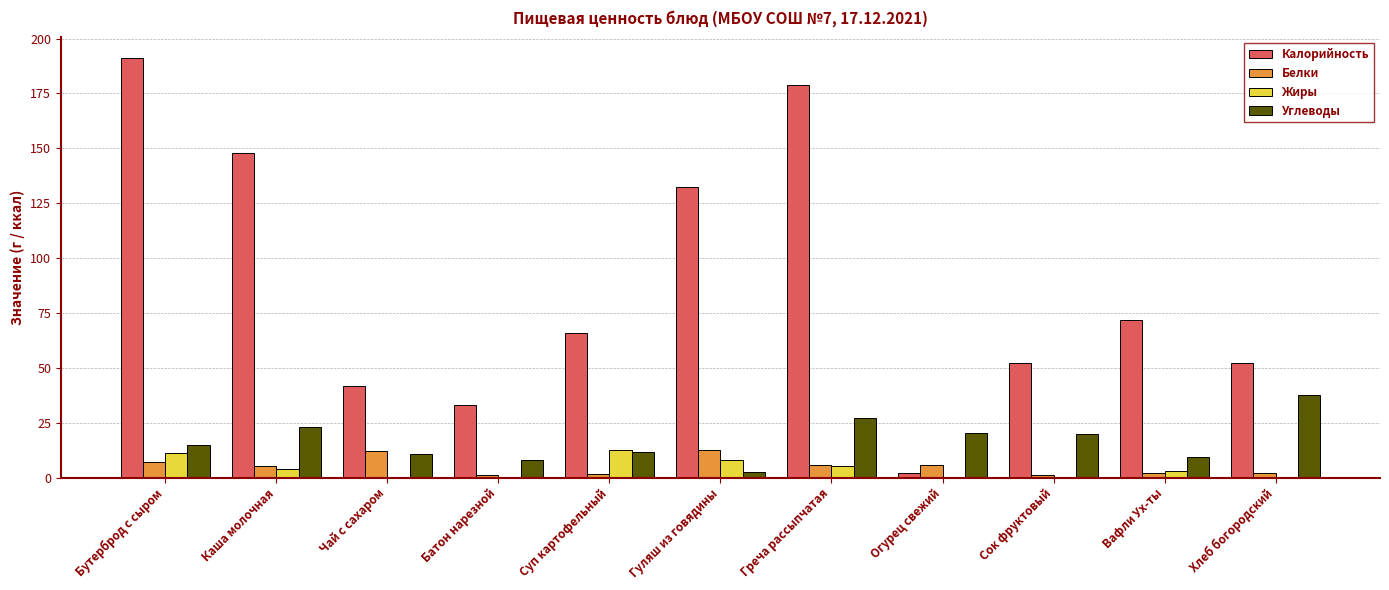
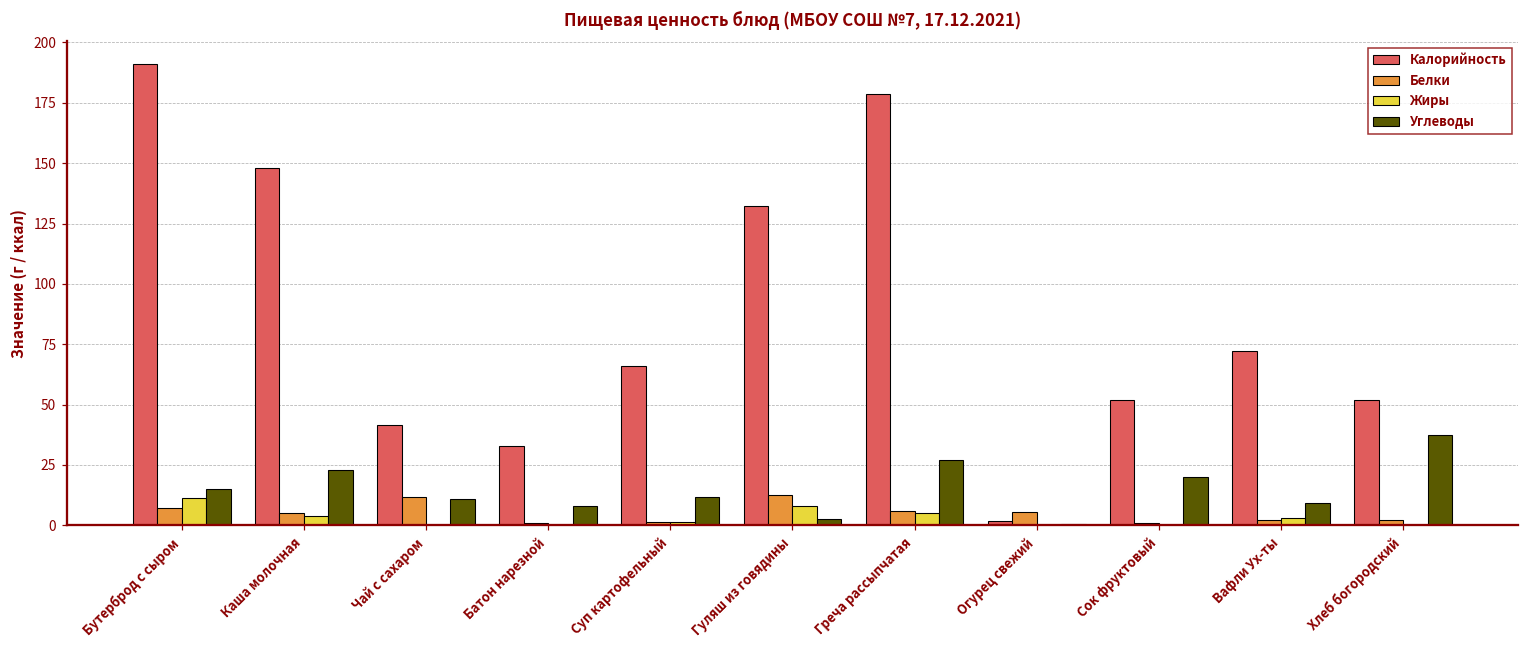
Жиры, Суп картофельный: 13 -> 1
Углеводы, Огурец свежий: 20 -> 0
